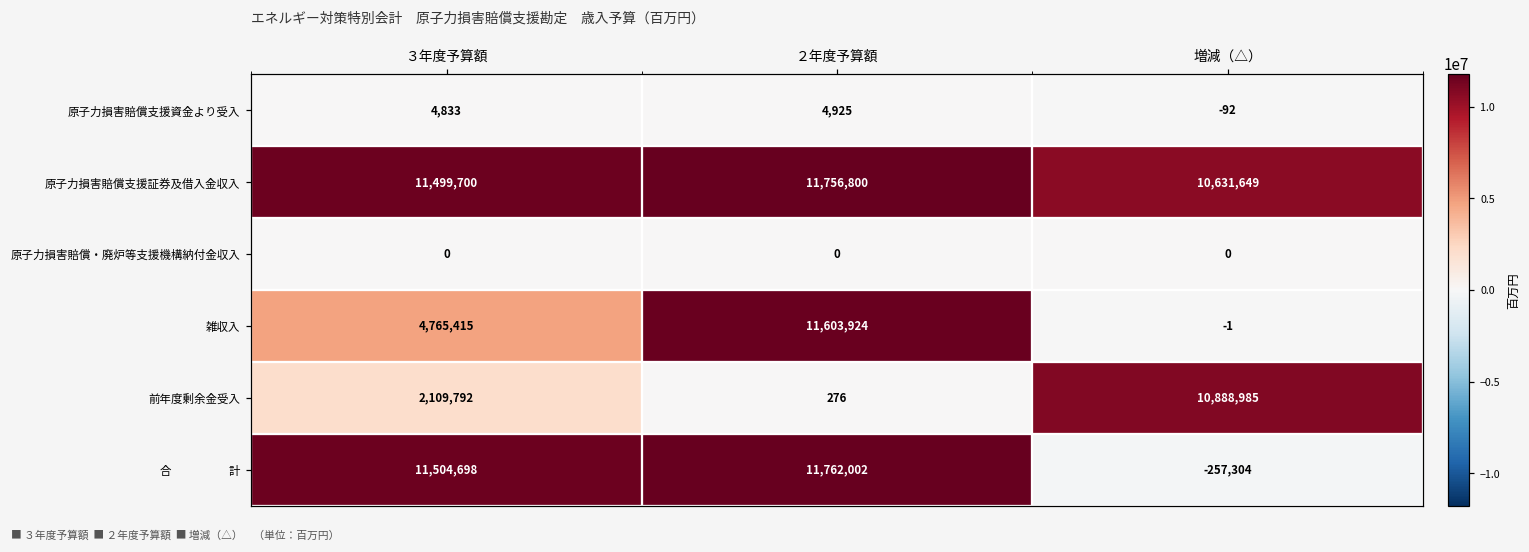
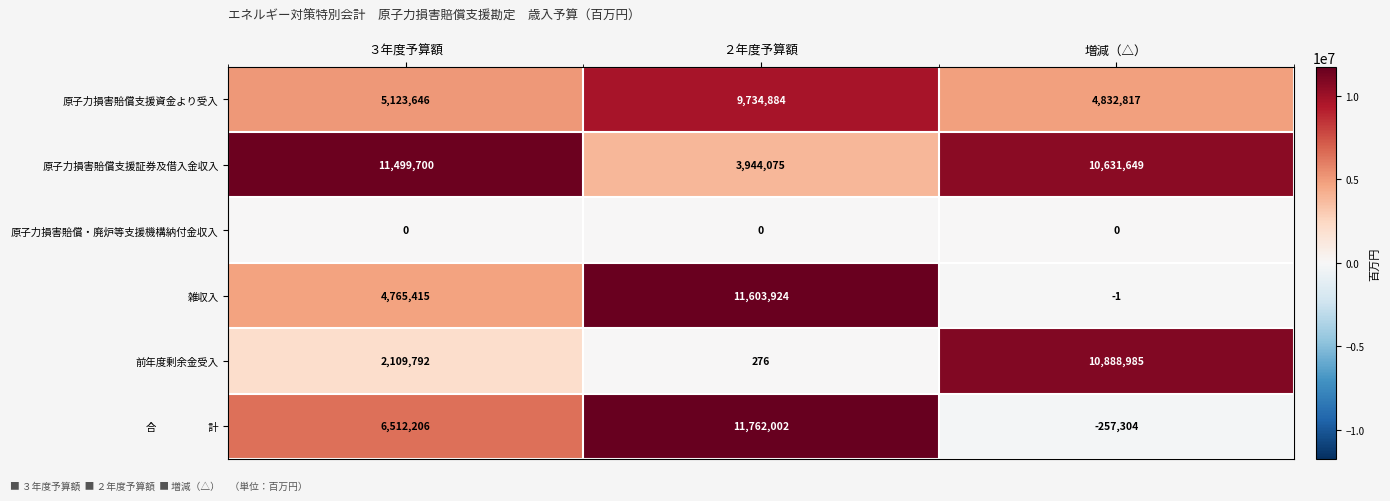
原子力損害賠償支援資金より受入, ３年度予算額: 4,833 -> 5,123,646
原子力損害賠償支援資金より受入, ２年度予算額: 4,925 -> 9,734,884
原子力損害賠償支援資金より受入, 増減（△）: -92 -> 4,832,817
原子力損害賠償支援証券及借入金収入, ２年度予算額: 11,756,800 -> 3,944,075
合 計, ３年度予算額: 11,504,698 -> 6,512,206
